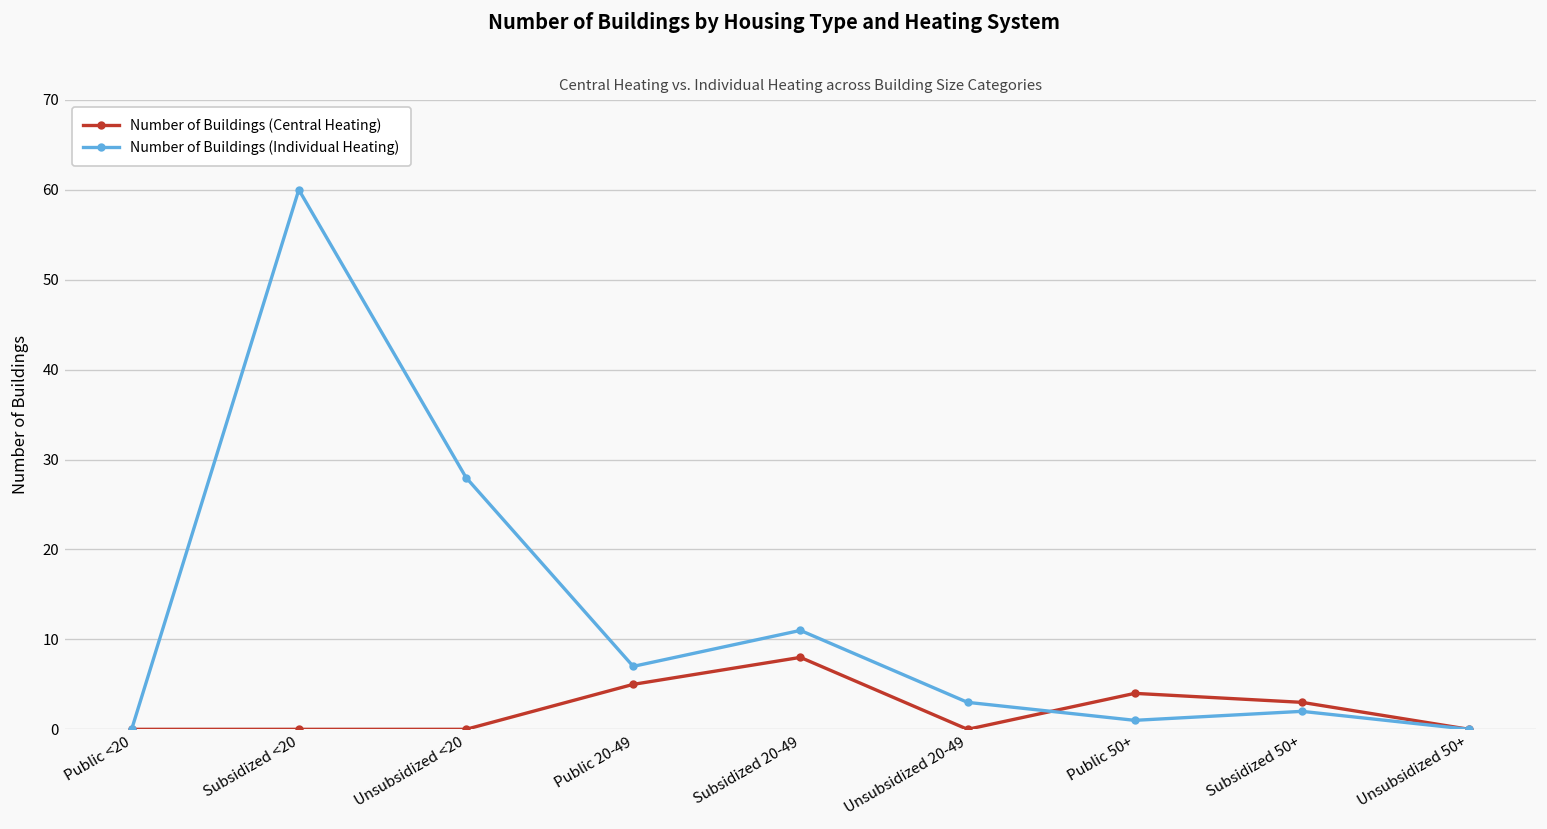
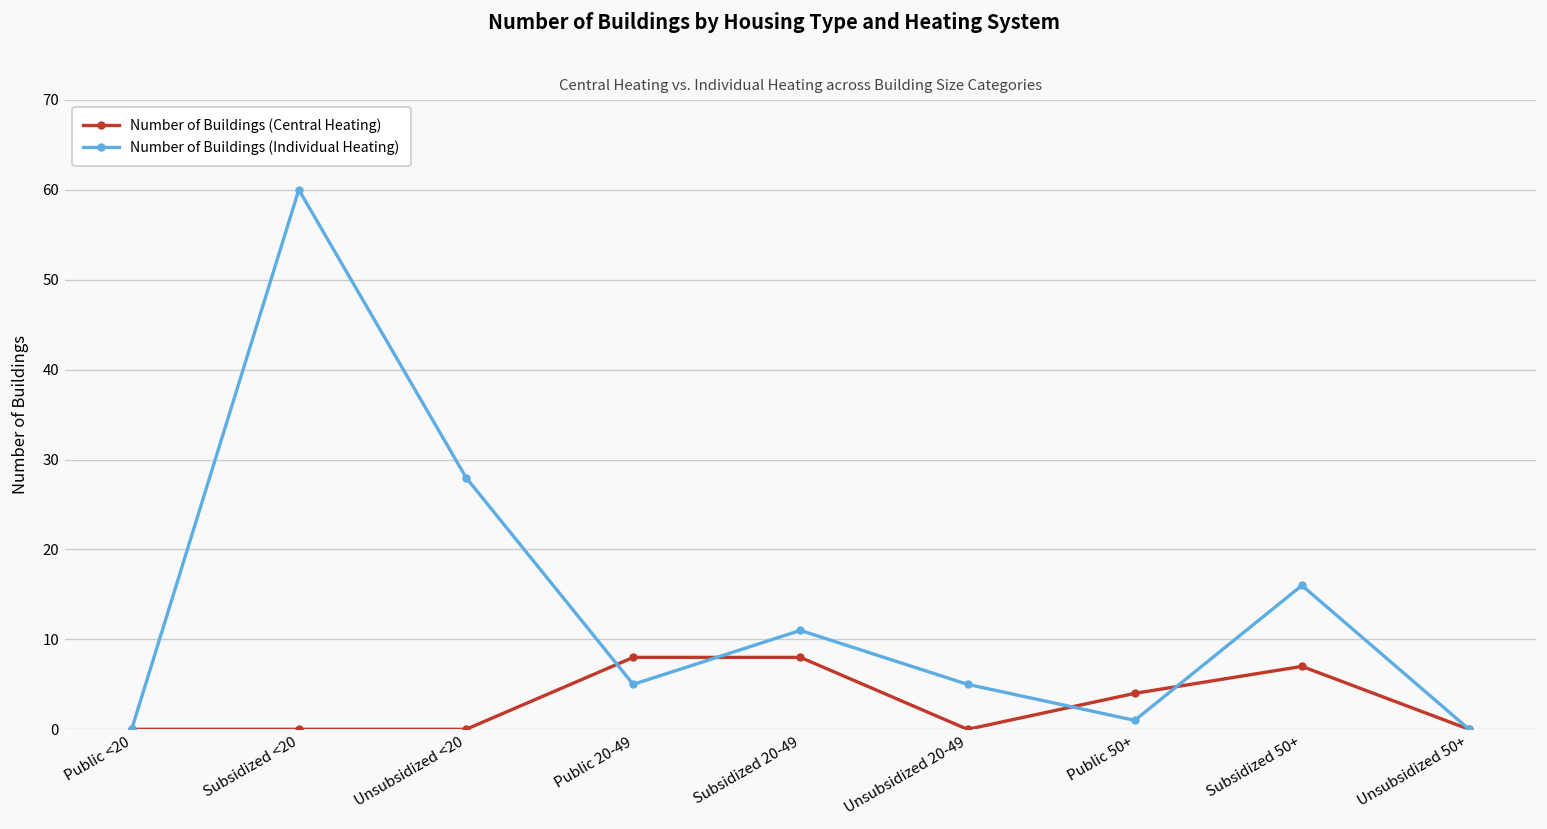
Number of Buildings (Central Heating), Public 20-49: 5 -> 8
Number of Buildings (Individual Heating), Public 20-49: 7 -> 5
Number of Buildings (Individual Heating), Unsubsidized 20-49: 3 -> 5
Number of Buildings (Central Heating), Subsidized 50+: 3 -> 7
Number of Buildings (Individual Heating), Subsidized 50+: 2 -> 16
